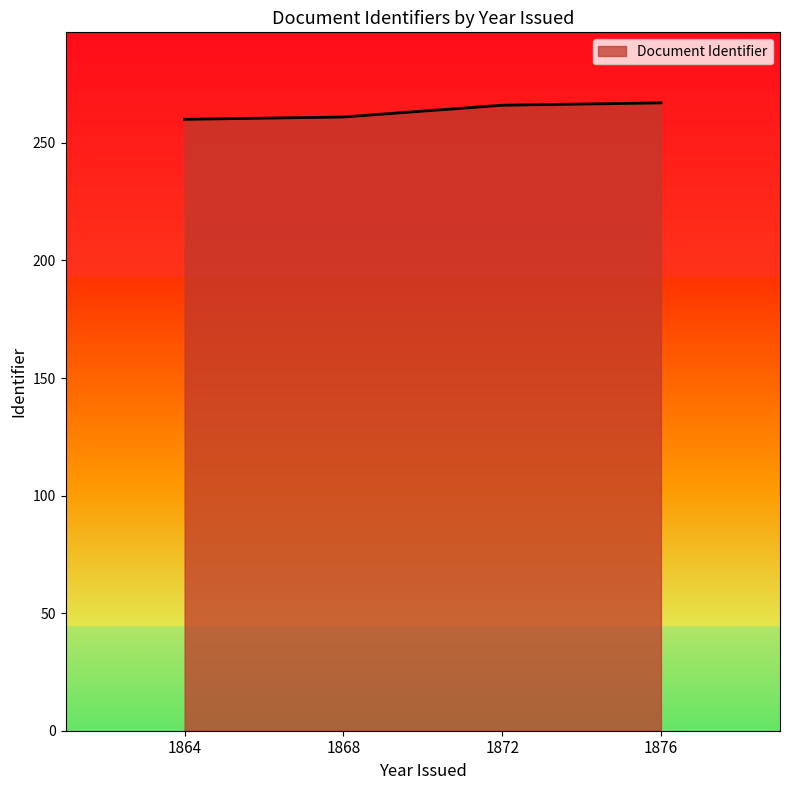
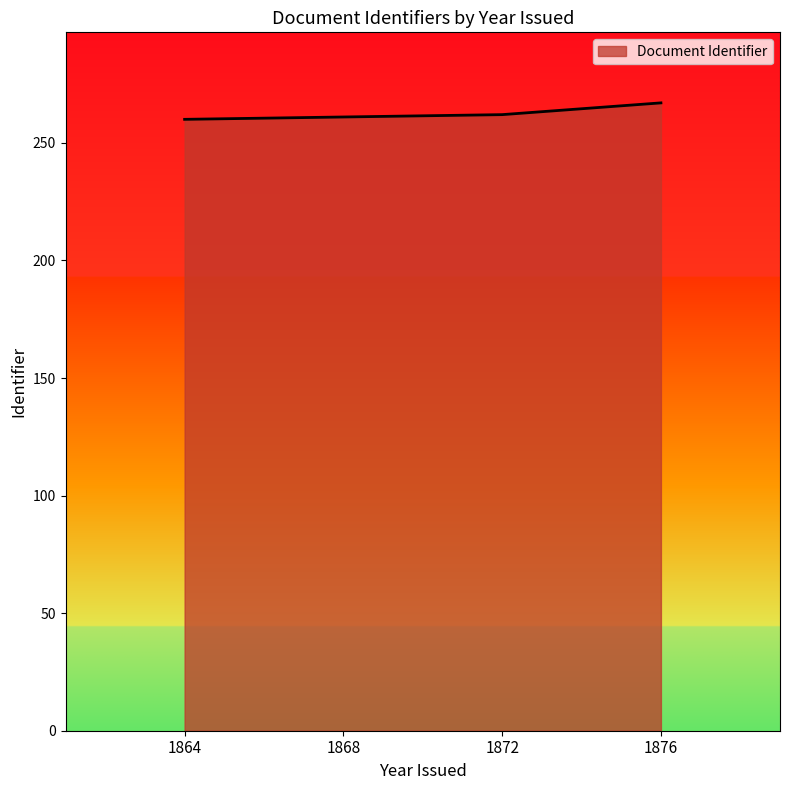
1872: 266 -> 262
